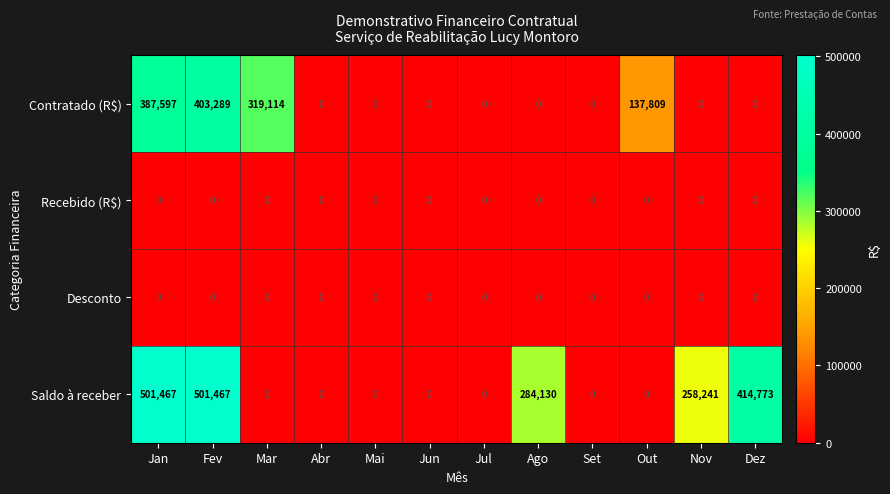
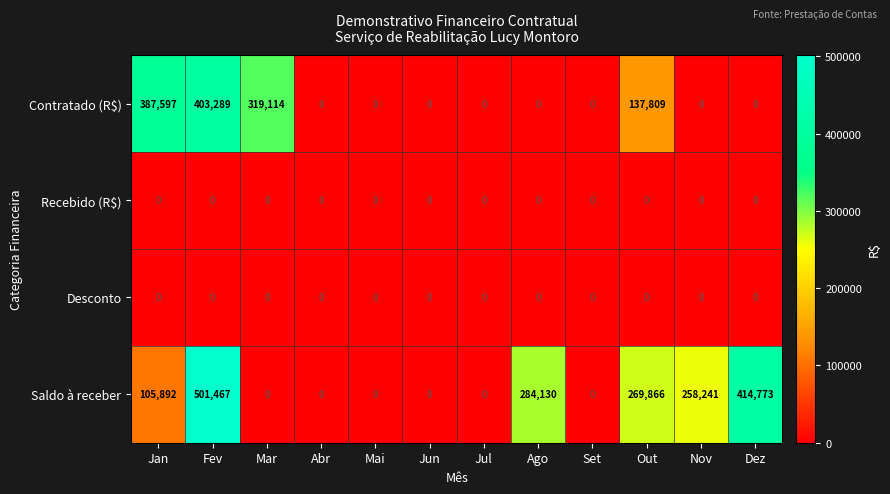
Saldo à receber, Jan: 501,467 -> 105,892
Saldo à receber, Out: 0 -> 269,866
